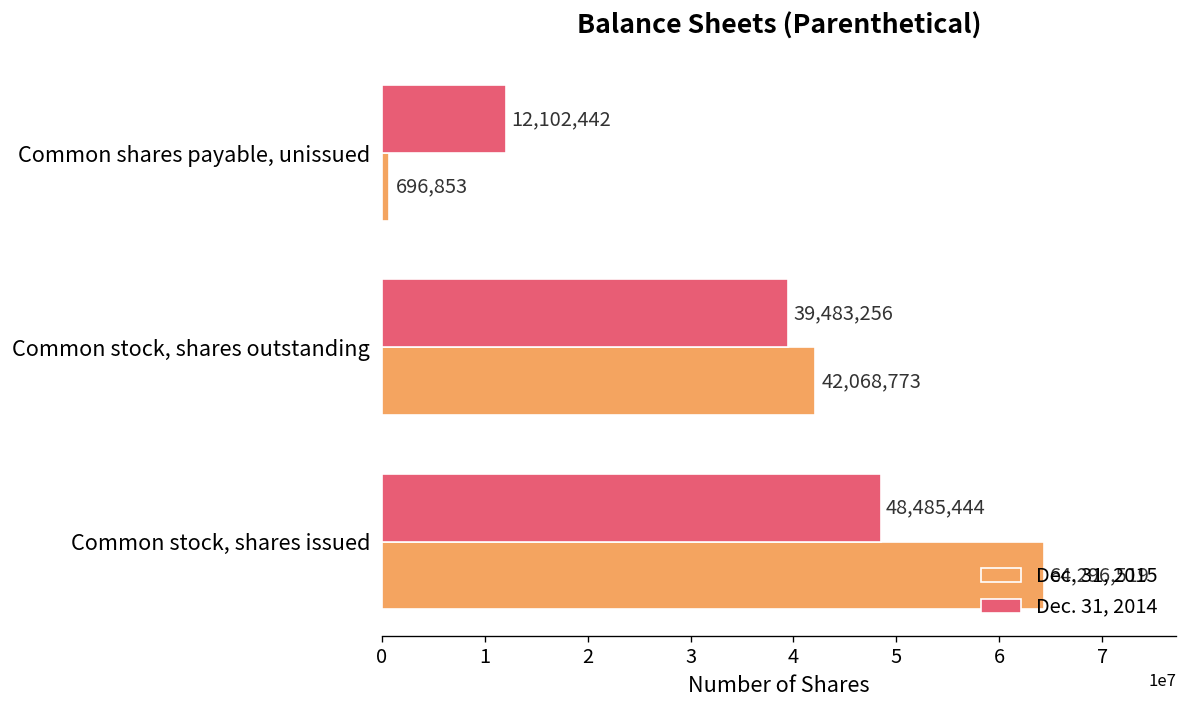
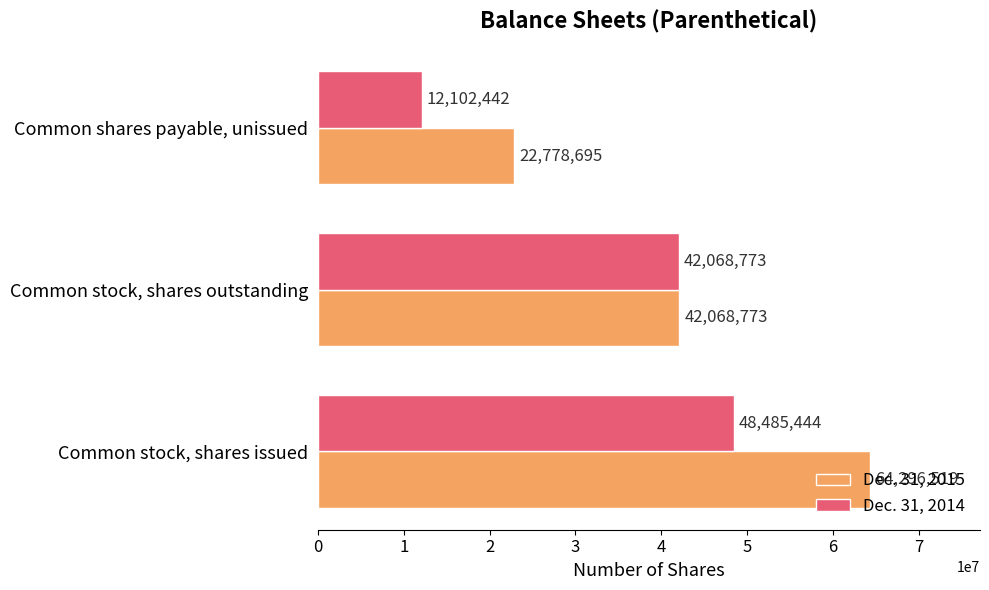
Dec. 31, 2015, Common shares payable, unissued: 696,853 -> 22,778,695
Dec. 31, 2014, Common stock, shares outstanding: 39,483,256 -> 42,068,773
